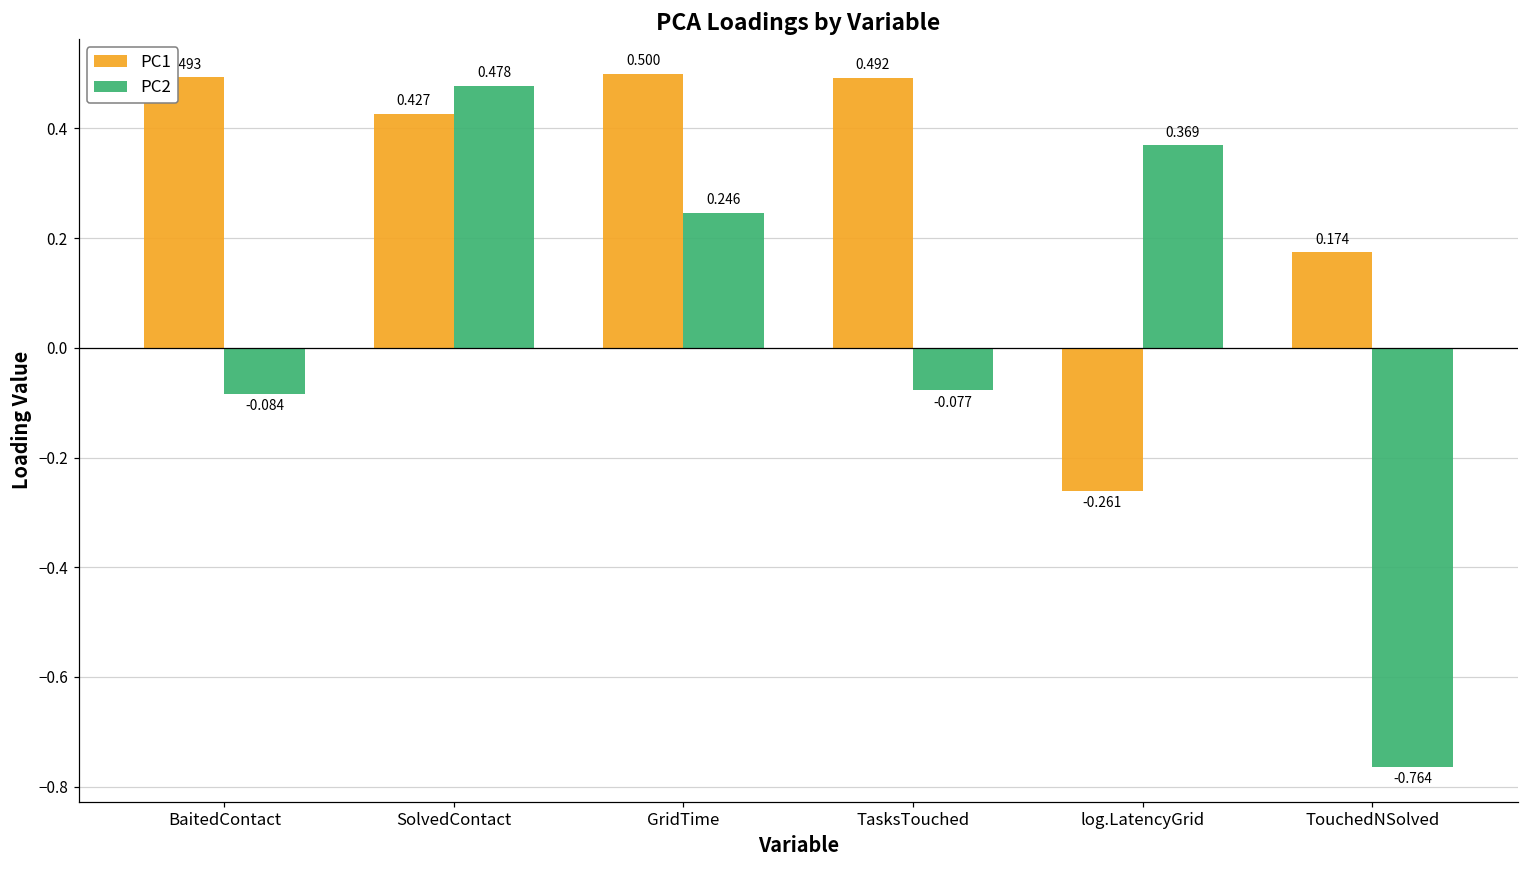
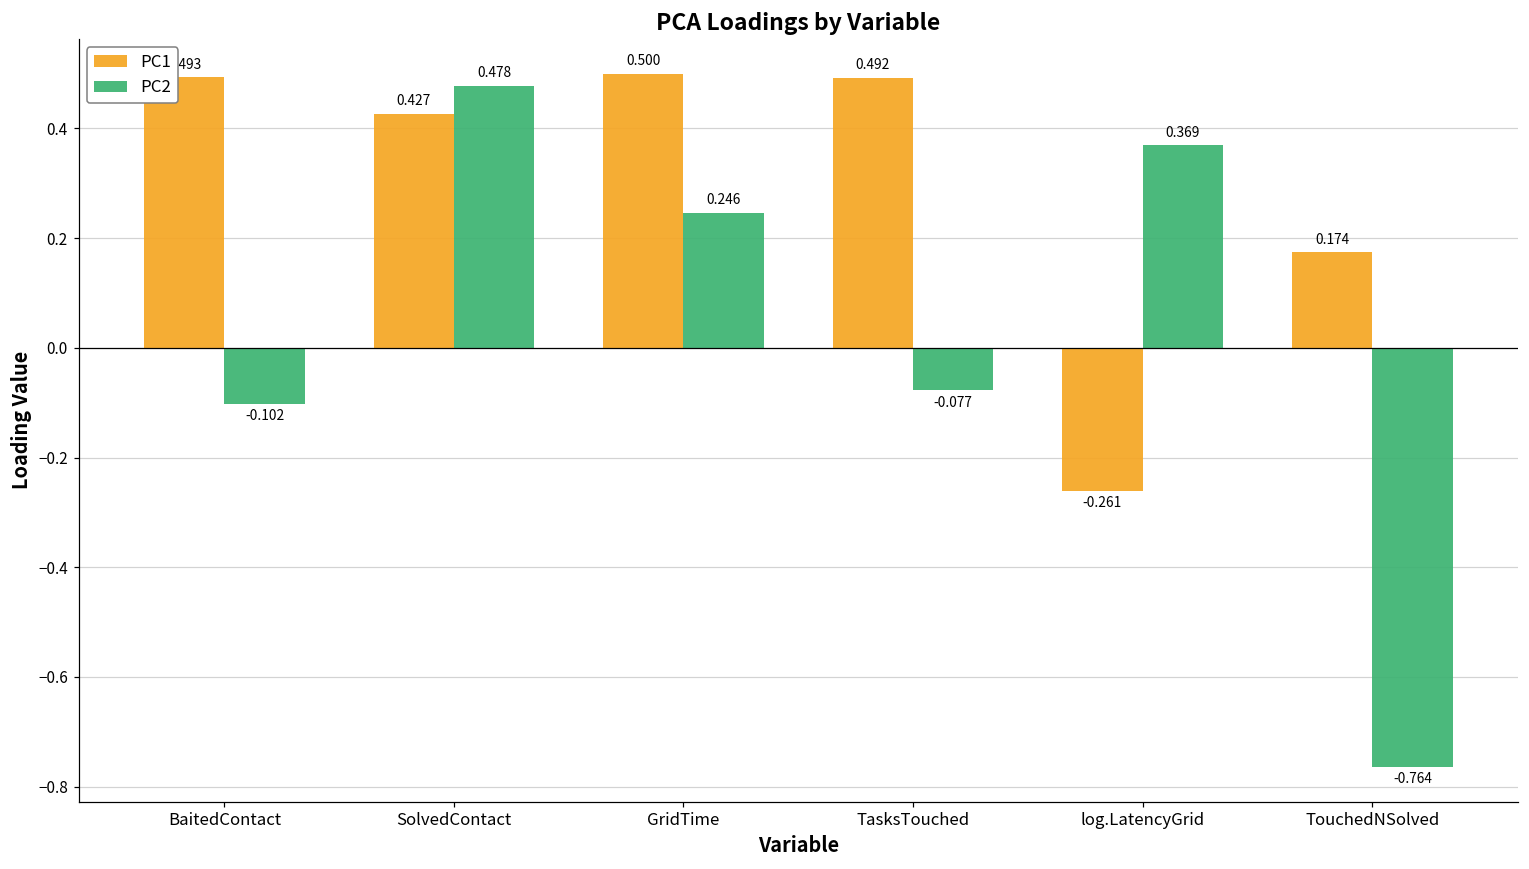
PC2, BaitedContact: -0.084 -> -0.102
